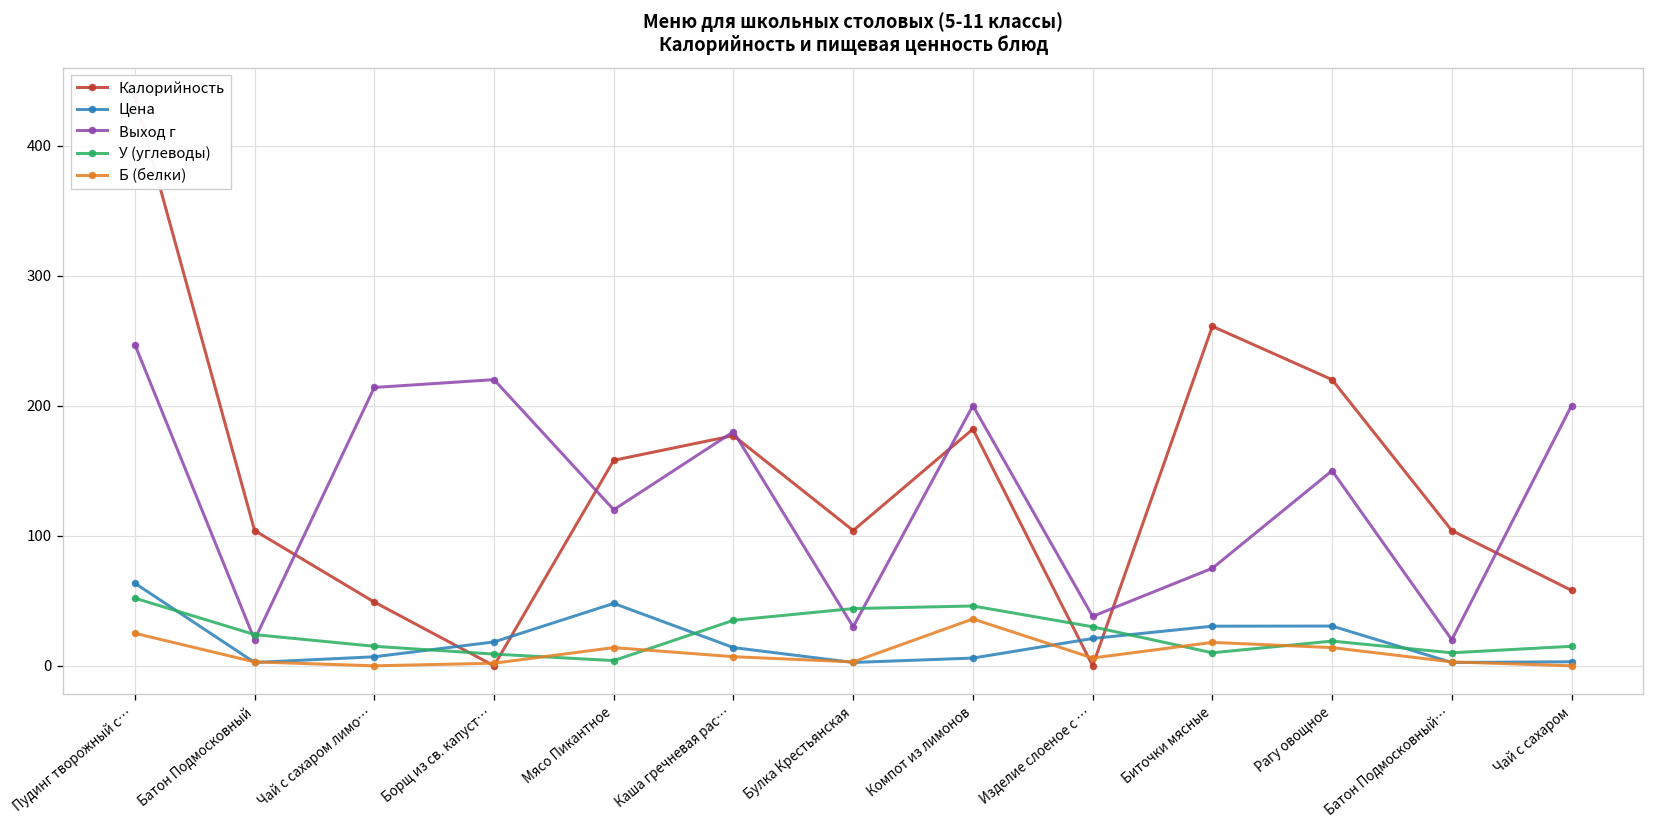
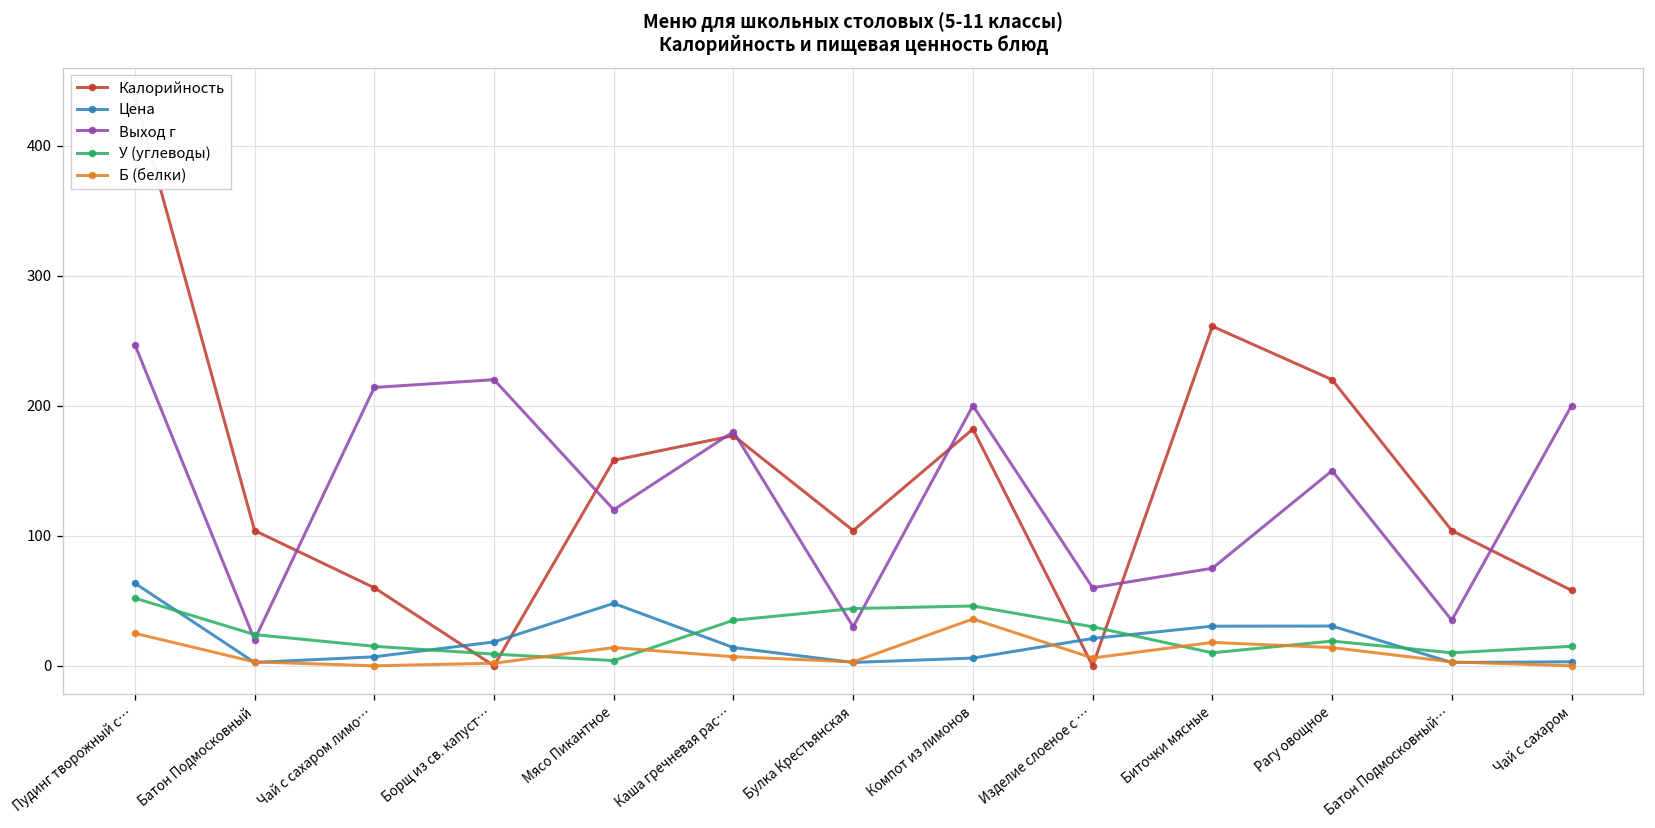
Калорийность, Чай с сахаром лимо…: 49 -> 60
Выход г, Изделие слоеное с …: 38 -> 60
Выход г, Батон Подмосковный…: 20 -> 35
